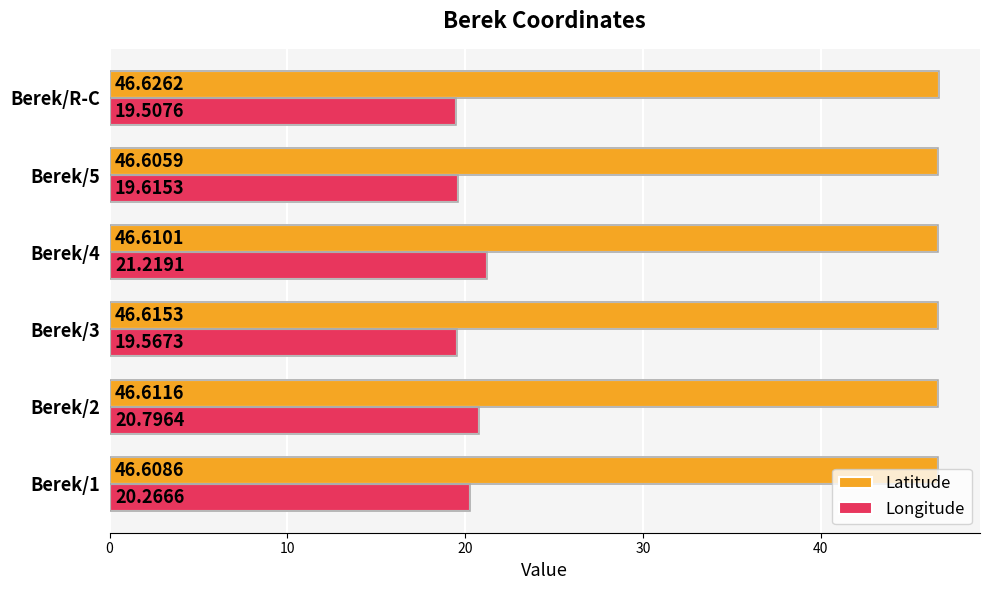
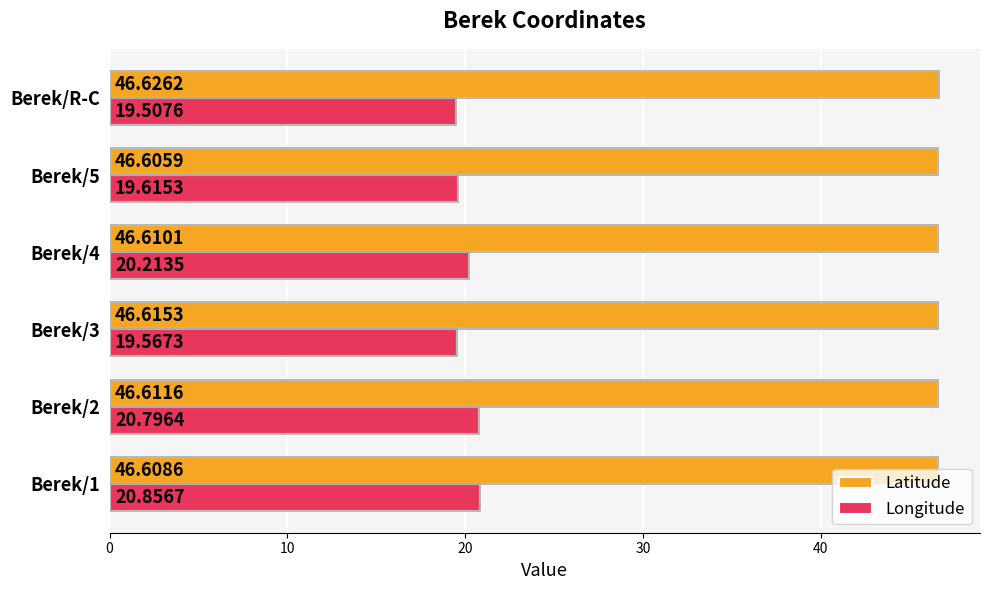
Longitude, Berek/4: 21.2191 -> 20.2135
Longitude, Berek/1: 20.2666 -> 20.8567
